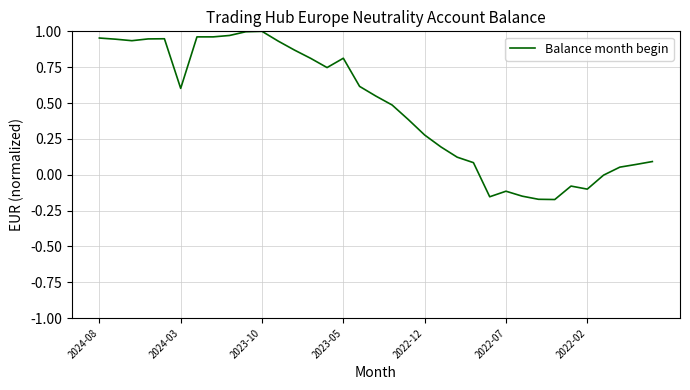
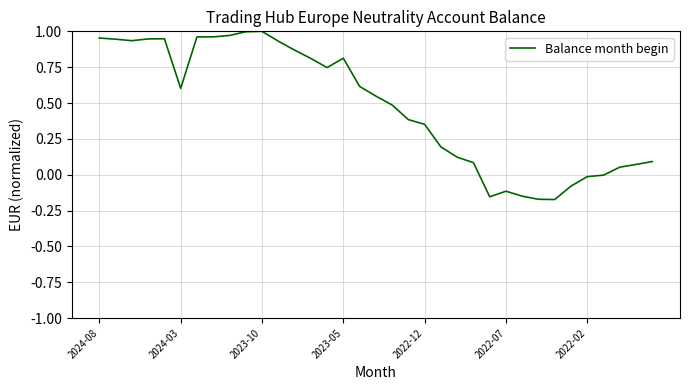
2022-12: 0.28 -> 0.35
2022-02: -0.10 -> -0.01
